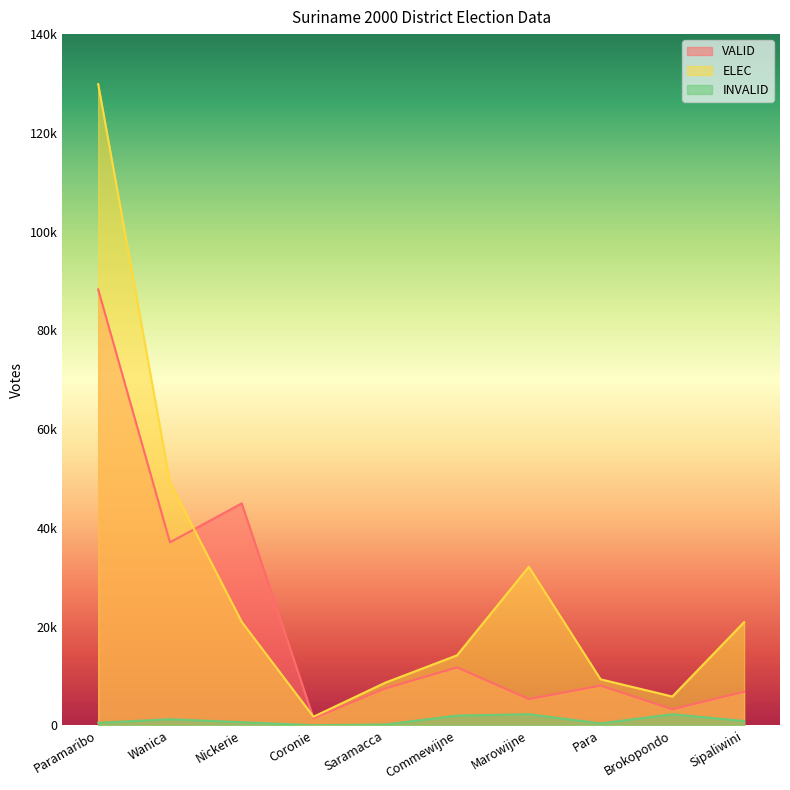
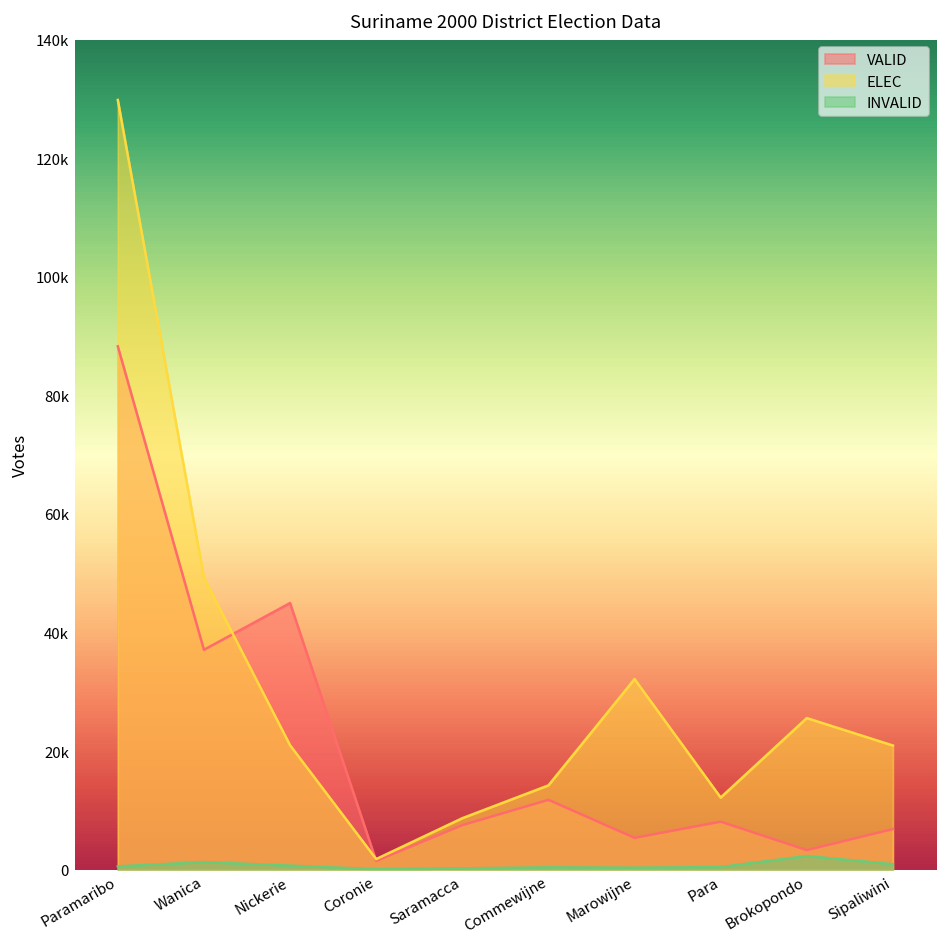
INVALID, Commewijne: 2000 -> 0
INVALID, Marowijne: 2000 -> 0
ELEC, Para: 9000 -> 12000
ELEC, Brokopondo: 6000 -> 26000
